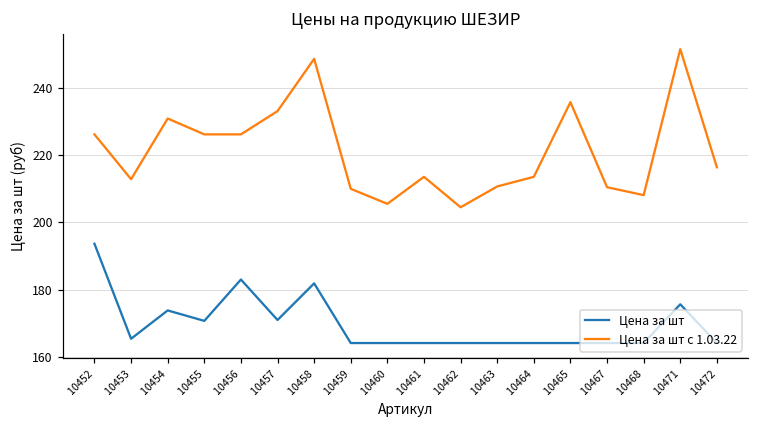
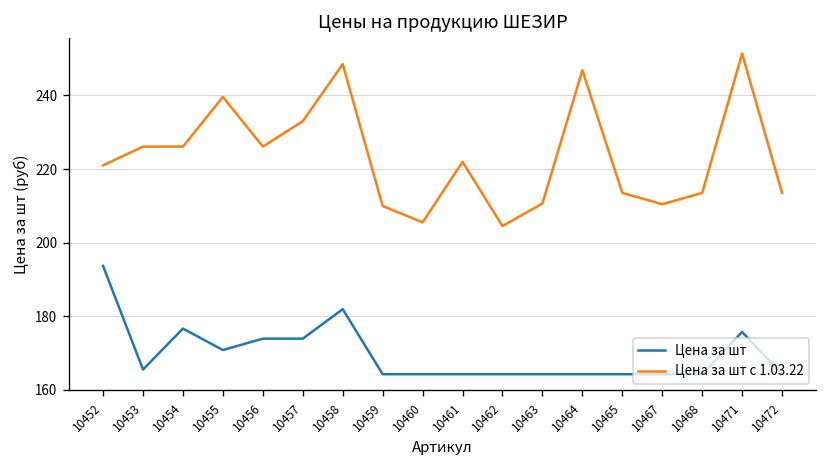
Цена за шт с 1.03.22, 10452: 226 -> 221
Цена за шт с 1.03.22, 10453: 213 -> 226
Цена за шт, 10454: 174 -> 177
Цена за шт с 1.03.22, 10454: 231 -> 226
Цена за шт с 1.03.22, 10455: 226 -> 240
Цена за шт, 10456: 183 -> 174
Цена за шт, 10457: 171 -> 174
Цена за шт с 1.03.22, 10461: 214 -> 222
Цена за шт с 1.03.22, 10464: 214 -> 247
Цена за шт с 1.03.22, 10465: 236 -> 214
Цена за шт с 1.03.22, 10468: 208 -> 214
Цена за шт с 1.03.22, 10472: 216 -> 214
